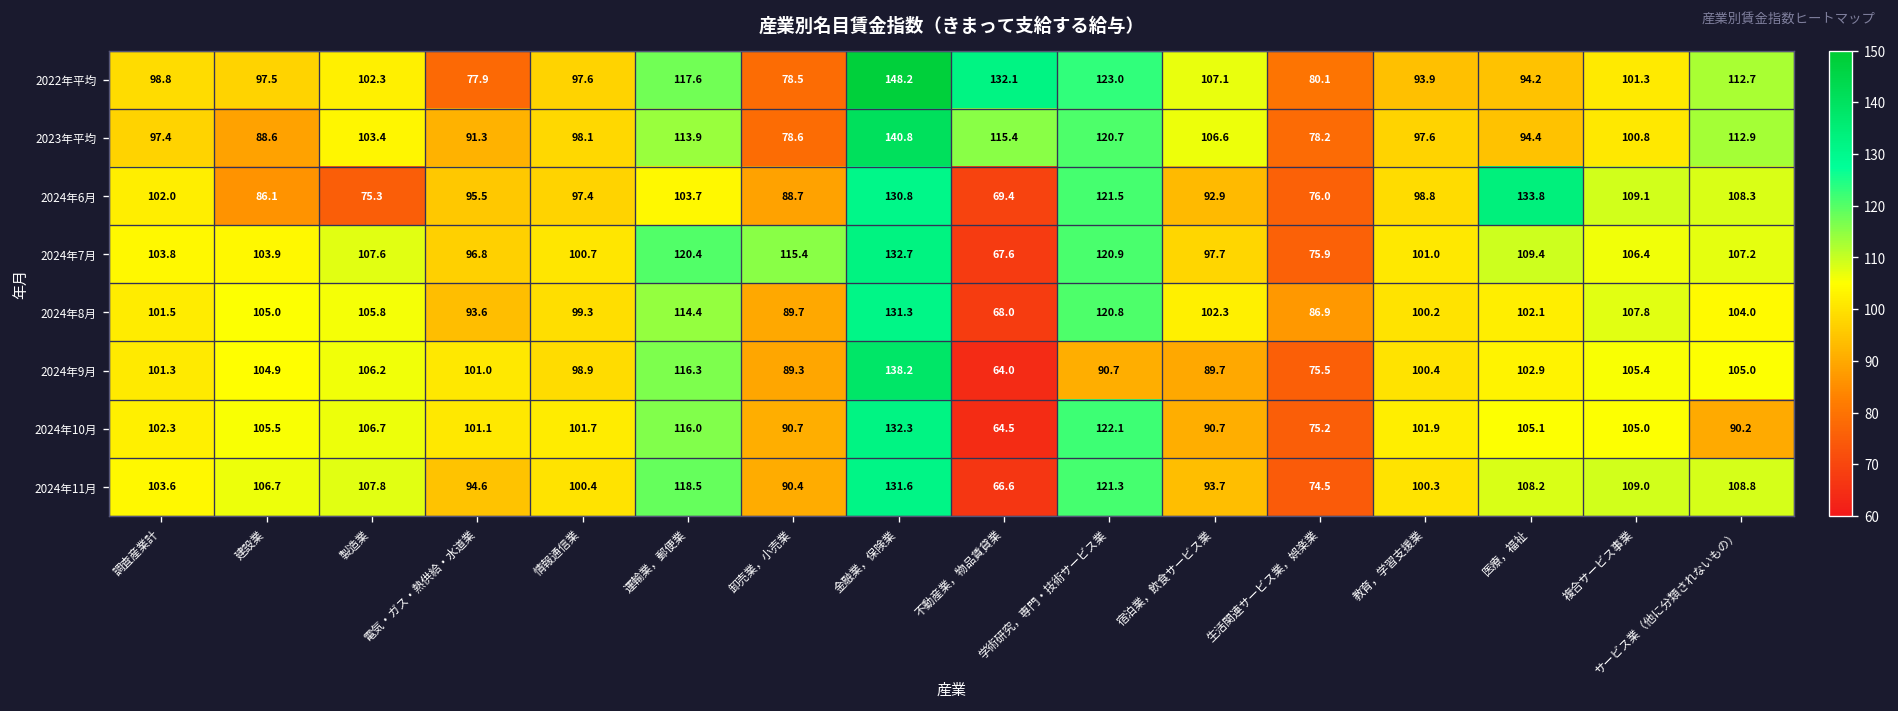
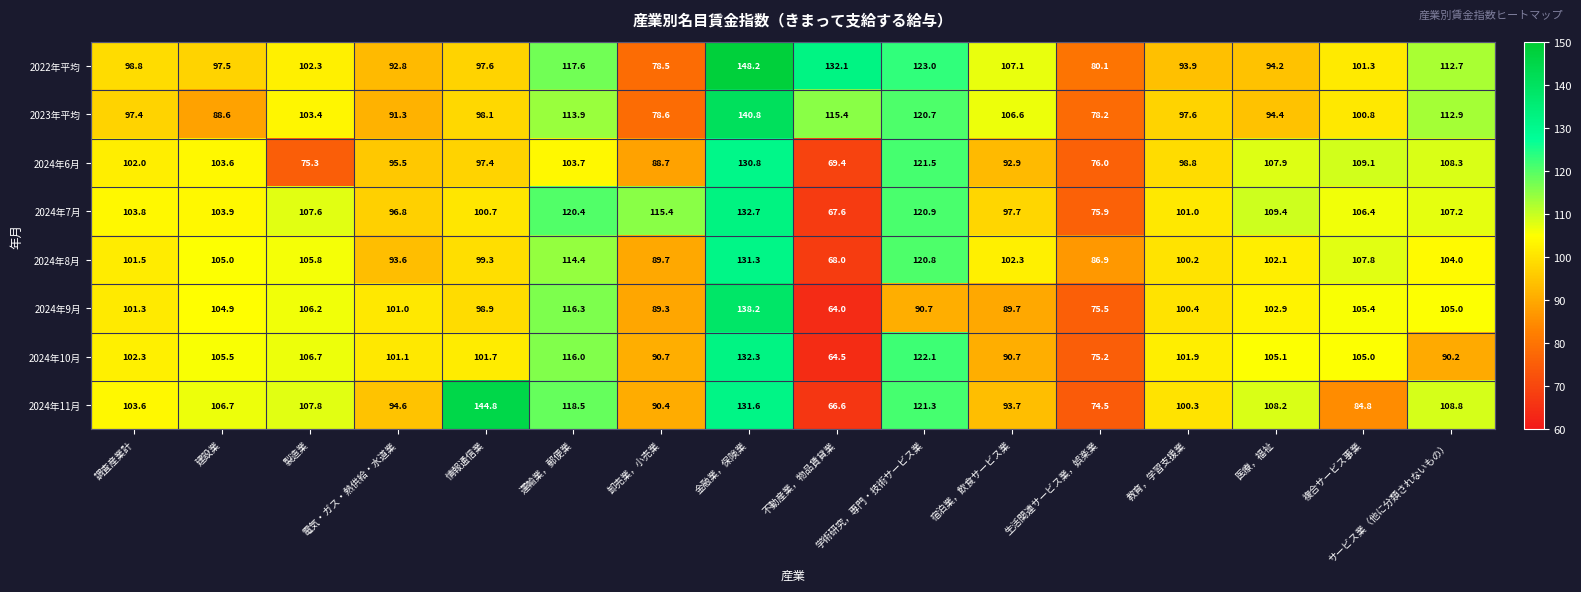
2022年平均, 電気・ガス・熱供給・水道業: 77.9 -> 92.8
2024年6月, 建設業: 86.1 -> 103.6
2024年6月, 医療，福祉: 133.8 -> 107.9
2024年11月, 情報通信業: 100.4 -> 144.8
2024年11月, 複合サービス事業: 109.0 -> 84.8
